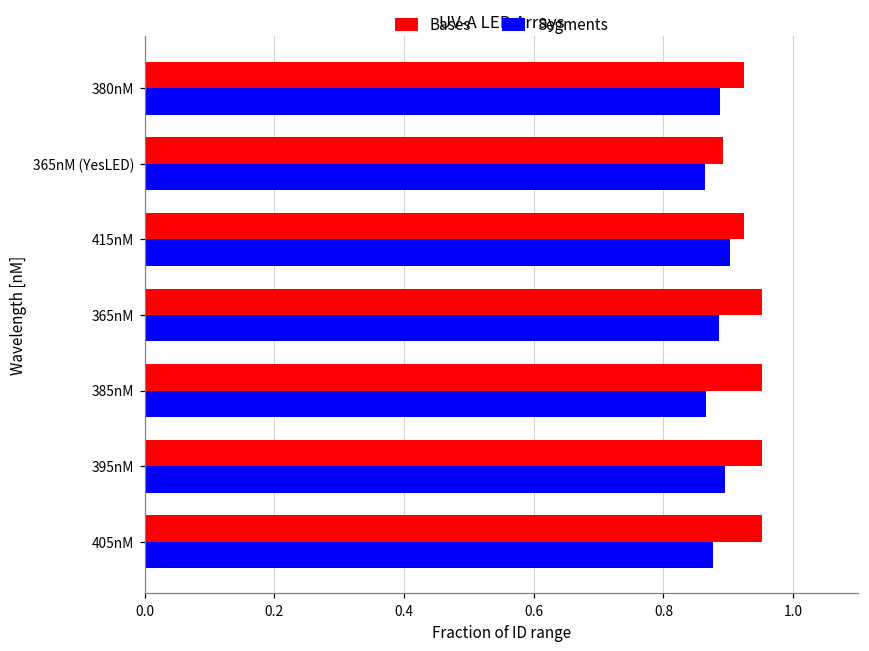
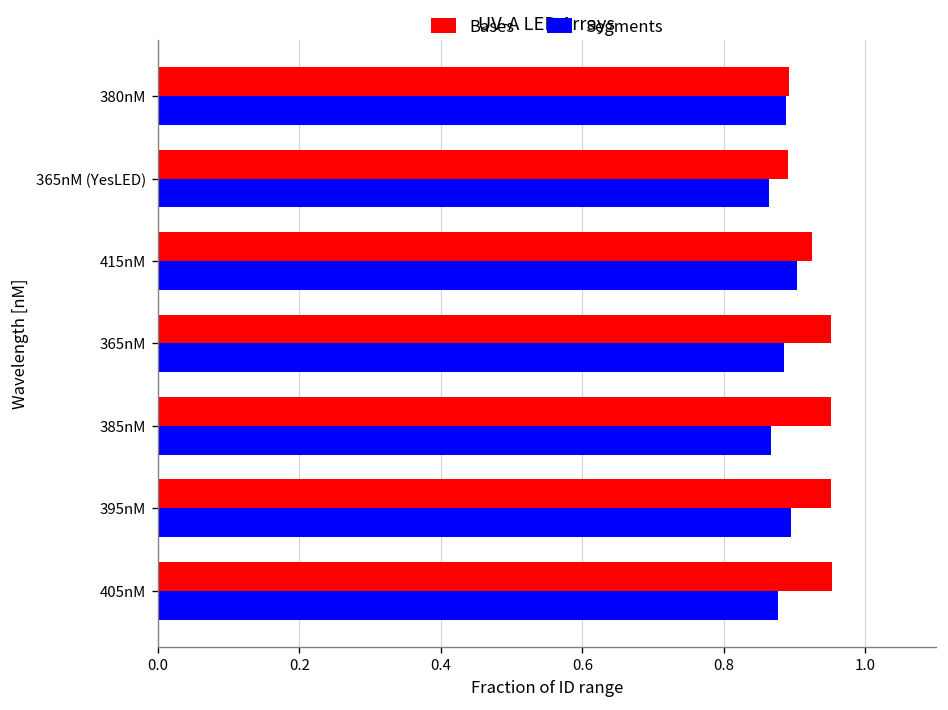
Bases, 380nM: 0.92 -> 0.89
